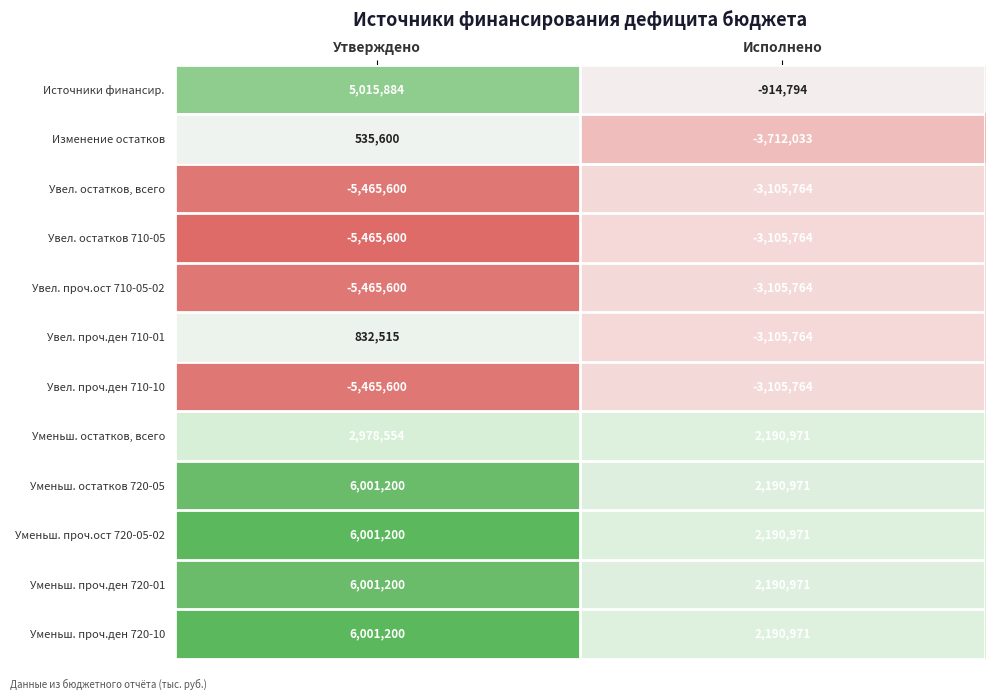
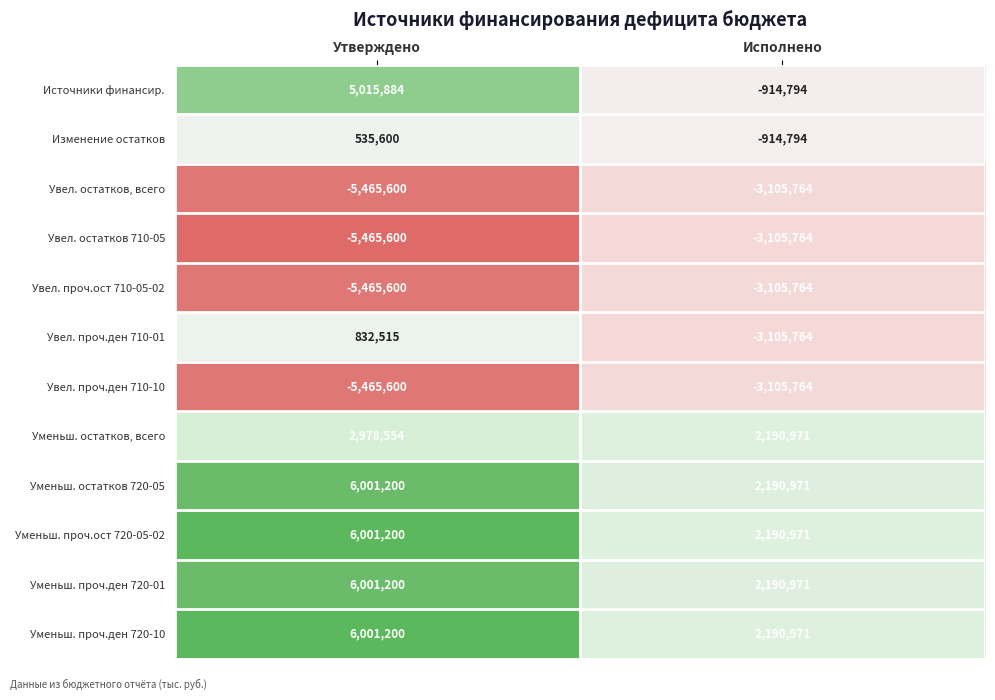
Изменение остатков, Исполнено: -3,712,033 -> -914,794
